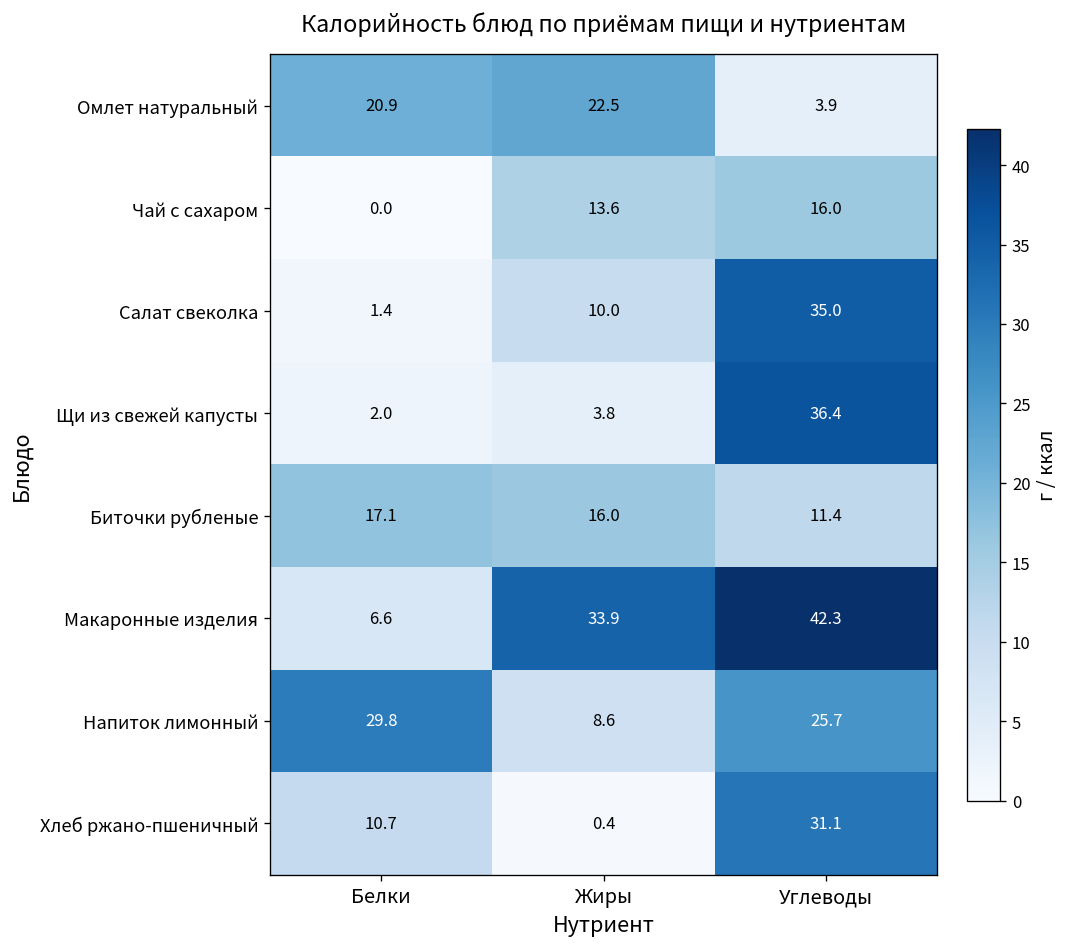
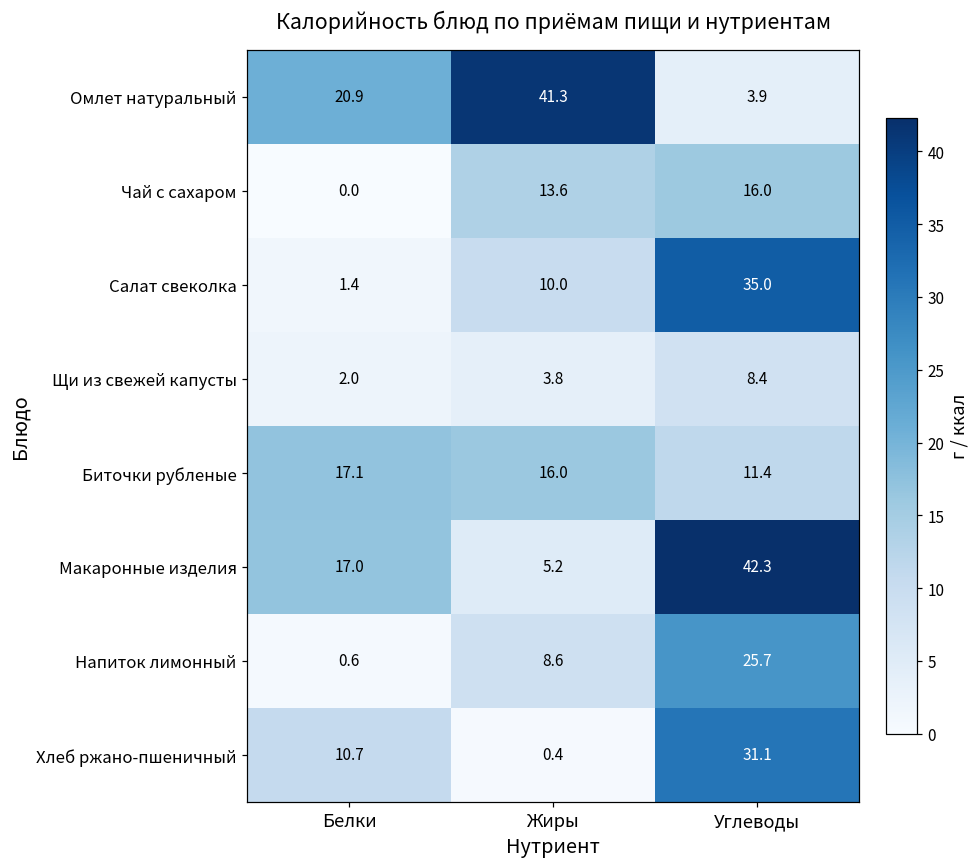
Омлет натуральный, Жиры: 22.5 -> 41.3
Щи из свежей капусты, Углеводы: 36.4 -> 8.4
Макаронные изделия, Белки: 6.6 -> 17.0
Макаронные изделия, Жиры: 33.9 -> 5.2
Напиток лимонный, Белки: 29.8 -> 0.6
